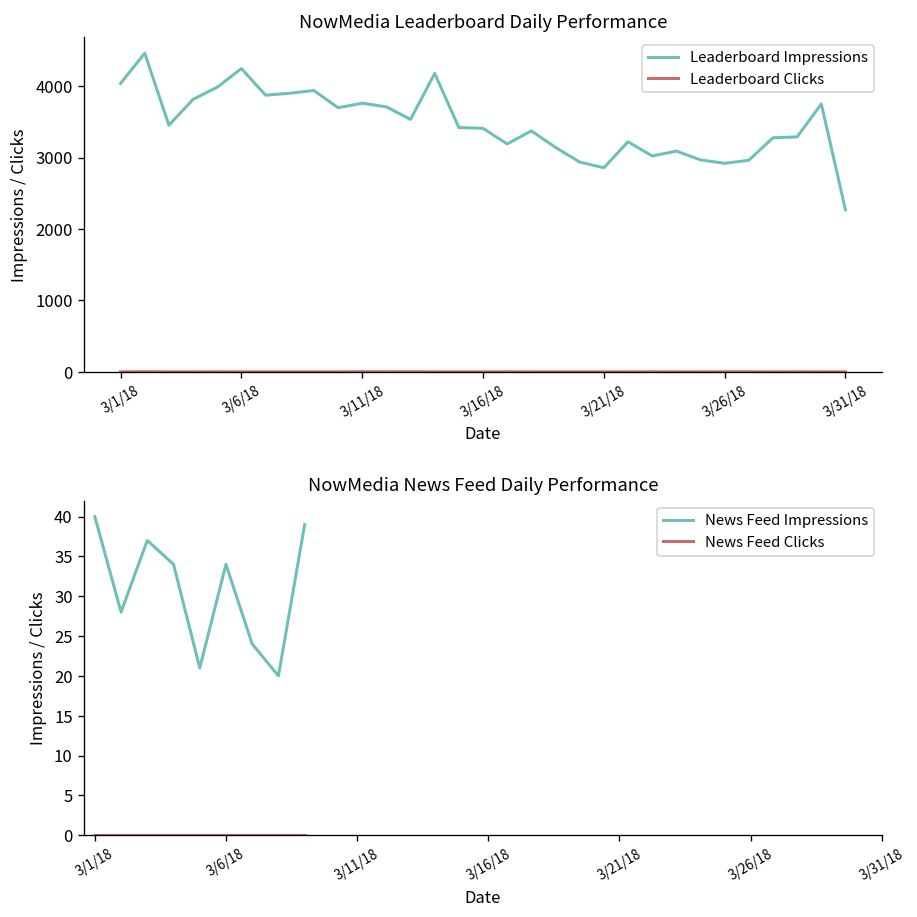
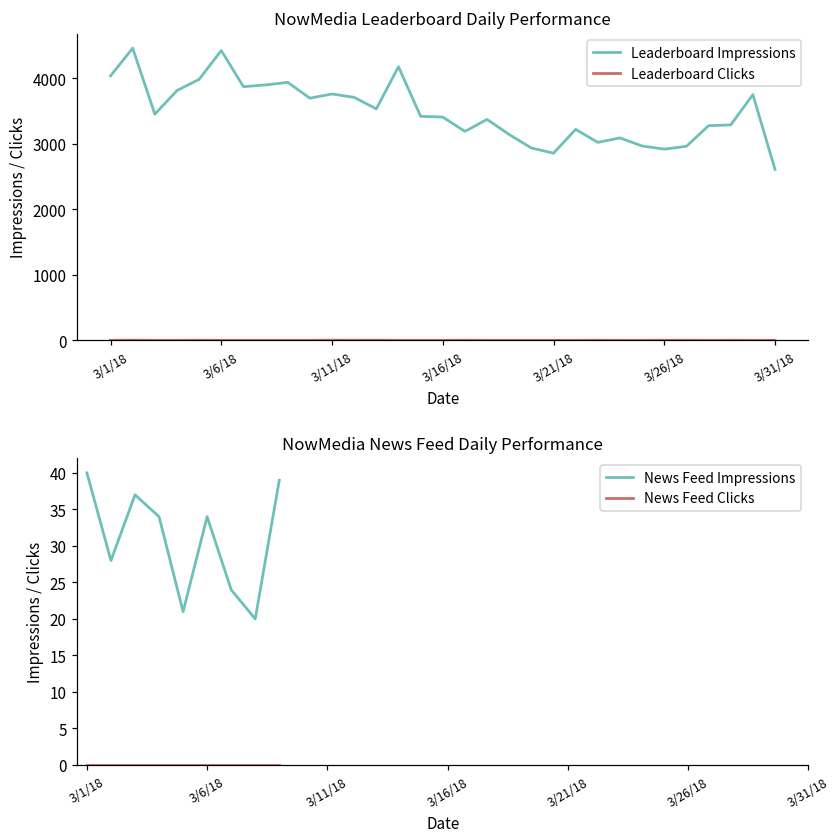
NowMedia Leaderboard Daily Performance, Leaderboard Impressions, 3/6/18: 4200 -> 4400
NowMedia Leaderboard Daily Performance, Leaderboard Impressions, 3/31/18: 2300 -> 2600
